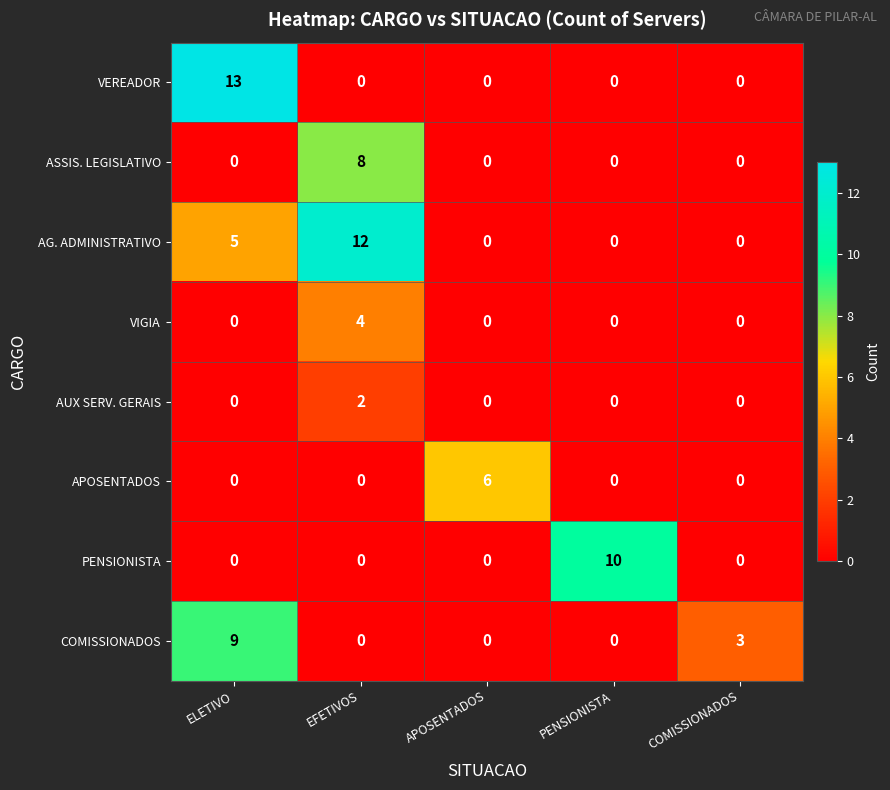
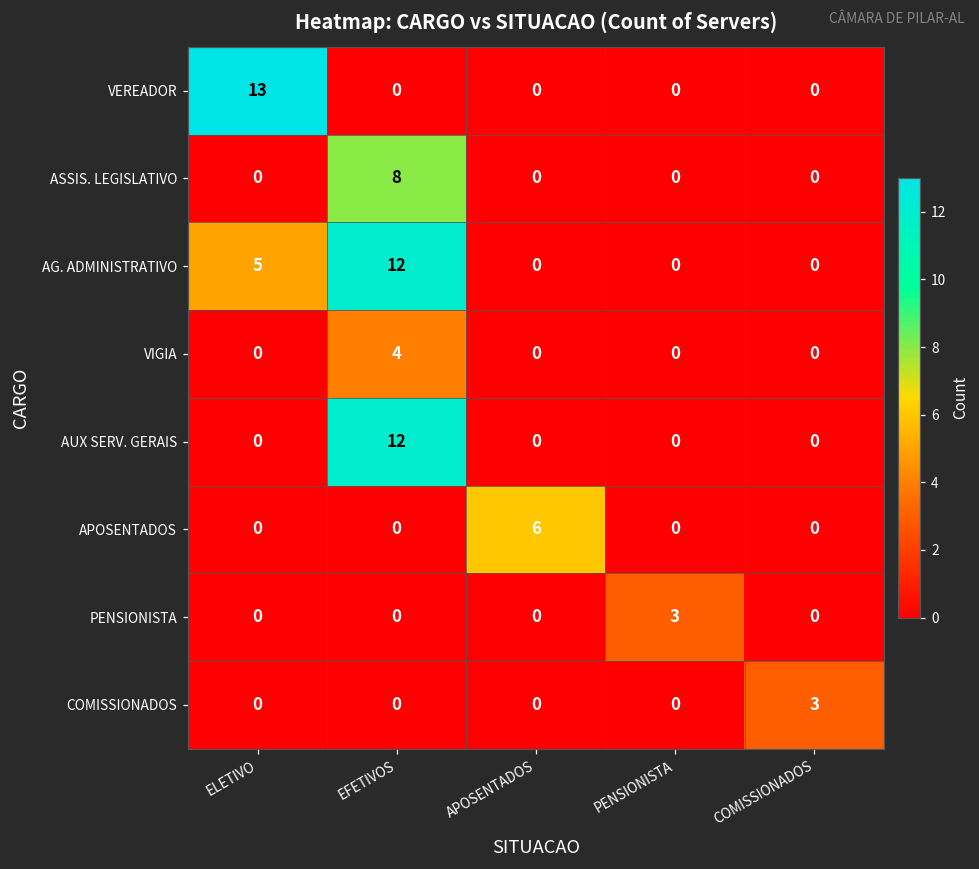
AUX SERV. GERAIS, EFETIVOS: 2 -> 12
PENSIONISTA, PENSIONISTA: 10 -> 3
COMISSIONADOS, ELETIVO: 9 -> 0
